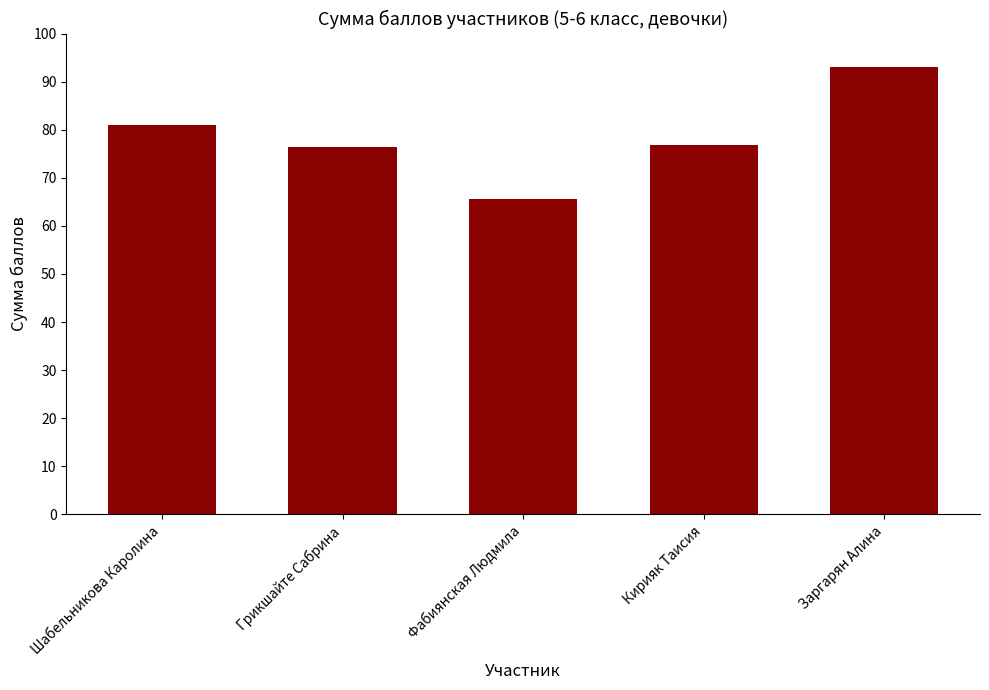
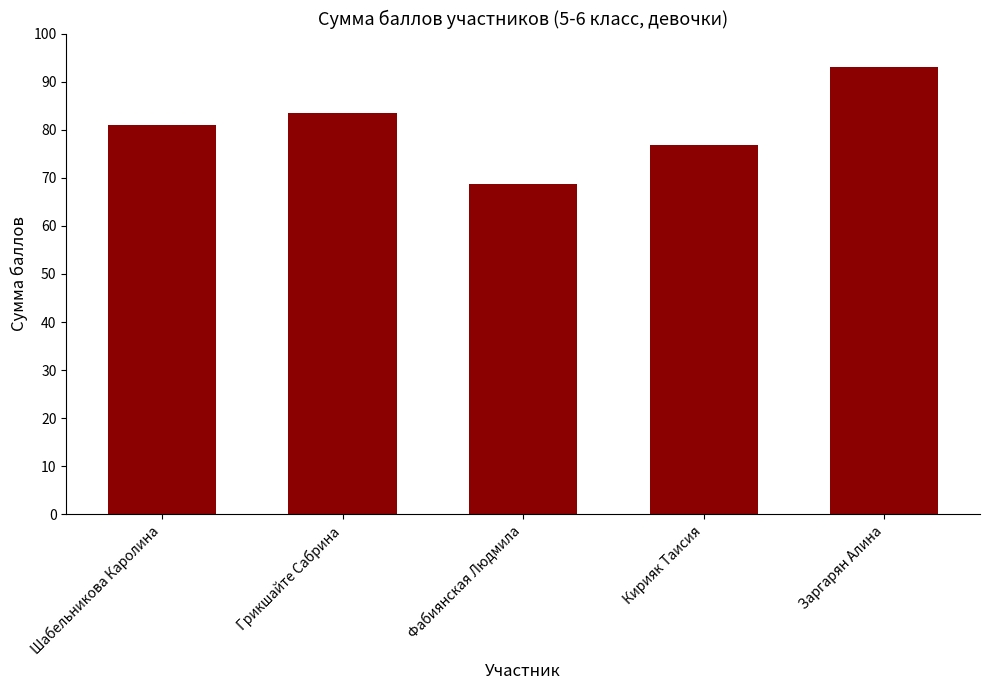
Грикшайте Сабрина: 77 -> 84
Фабиянская Людмила: 66 -> 69
